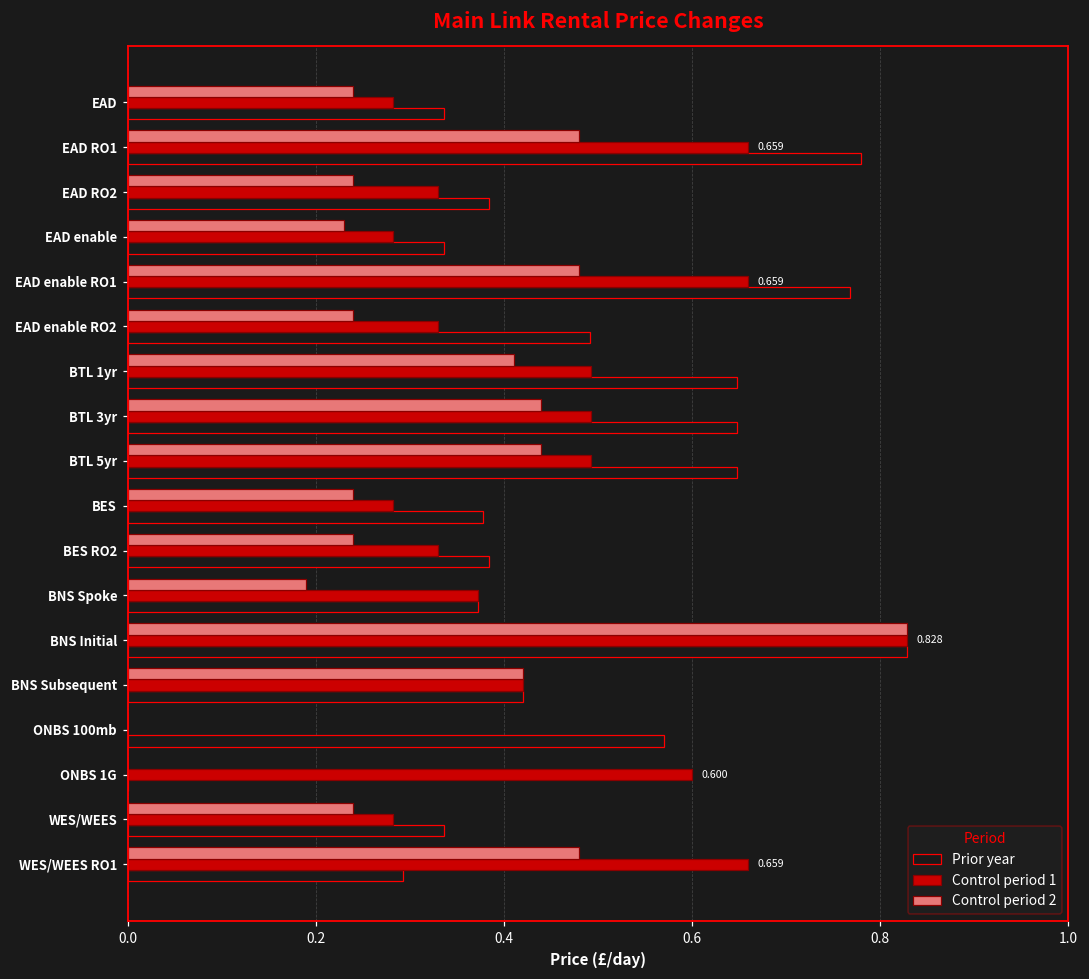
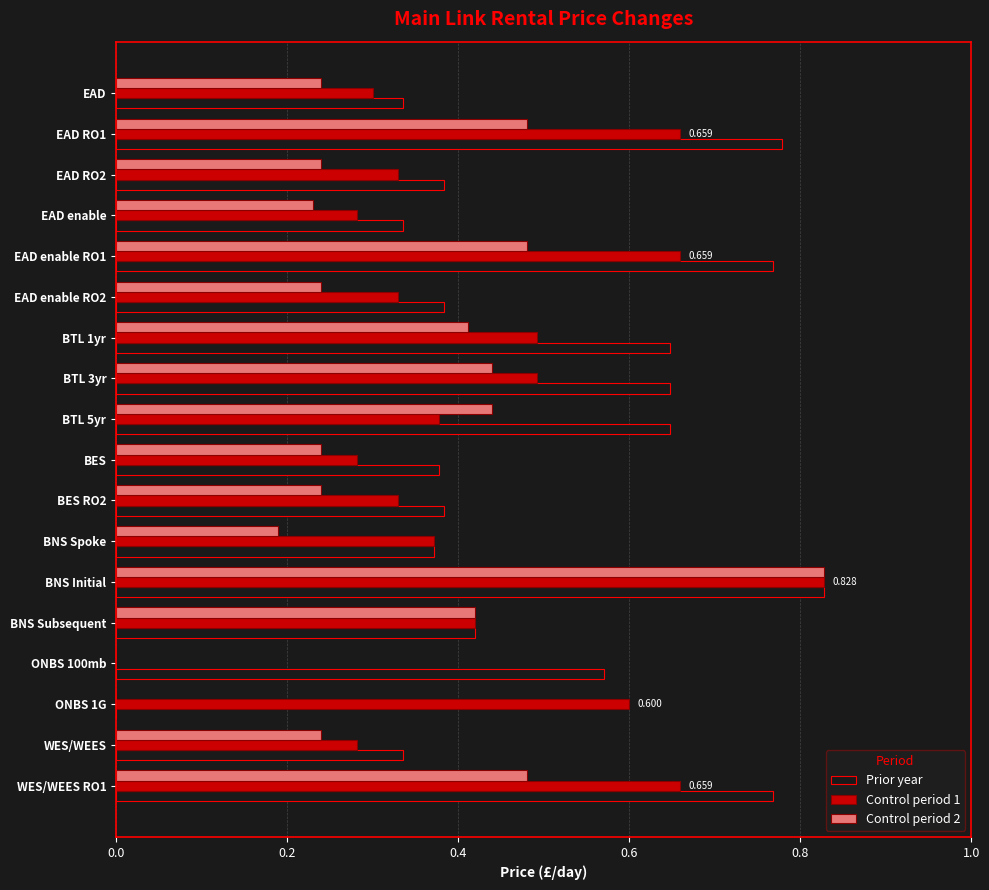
Control period 1, EAD: 0.28 -> 0.30
Prior year, EAD enable RO2: 0.49 -> 0.38
Control period 1, BTL 5yr: 0.49 -> 0.38
Prior year, WES/WEES RO1: 0.29 -> 0.77
